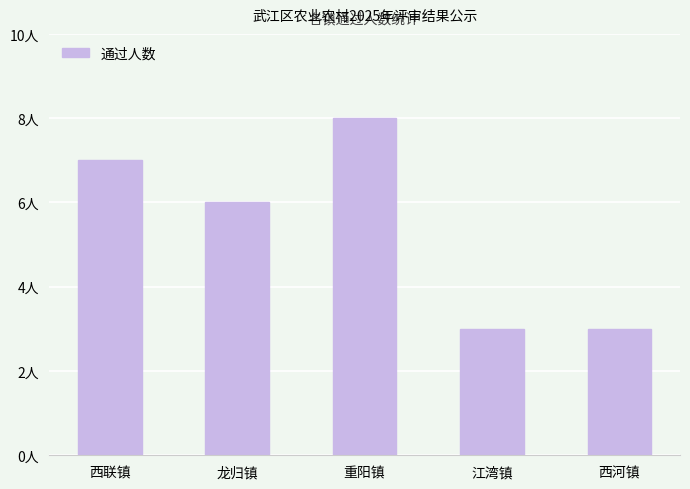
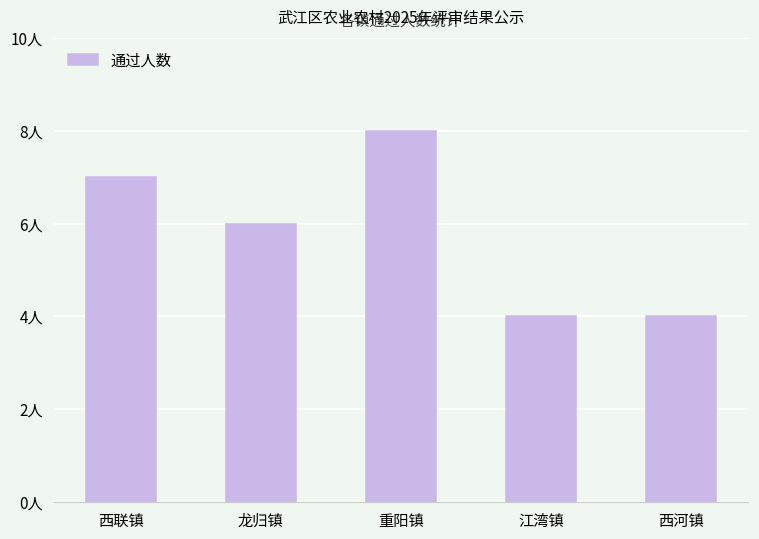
江湾镇: 3人 -> 4人
西河镇: 3人 -> 4人
